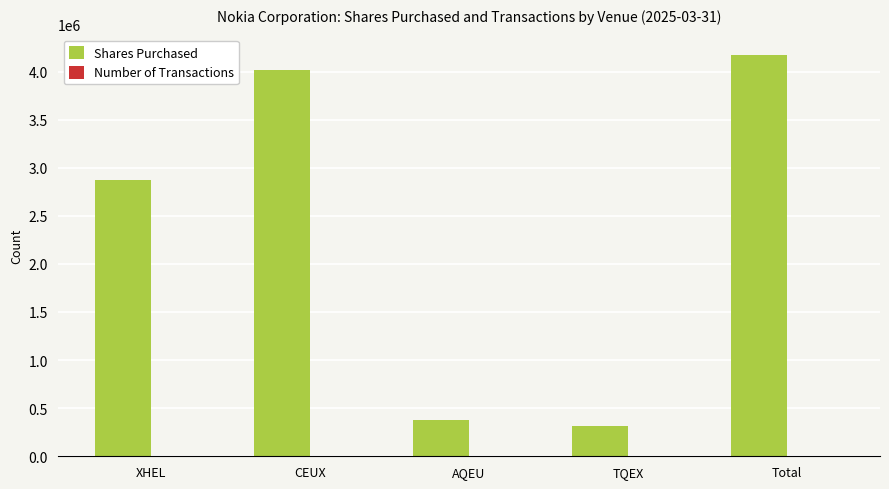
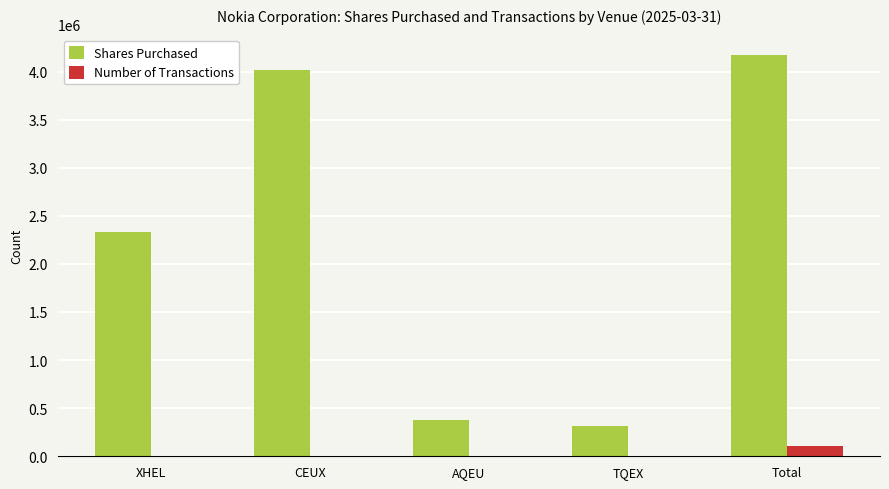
Shares Purchased, XHEL: 2900000 -> 2300000
Number of Transactions, Total: 0 -> 100000
